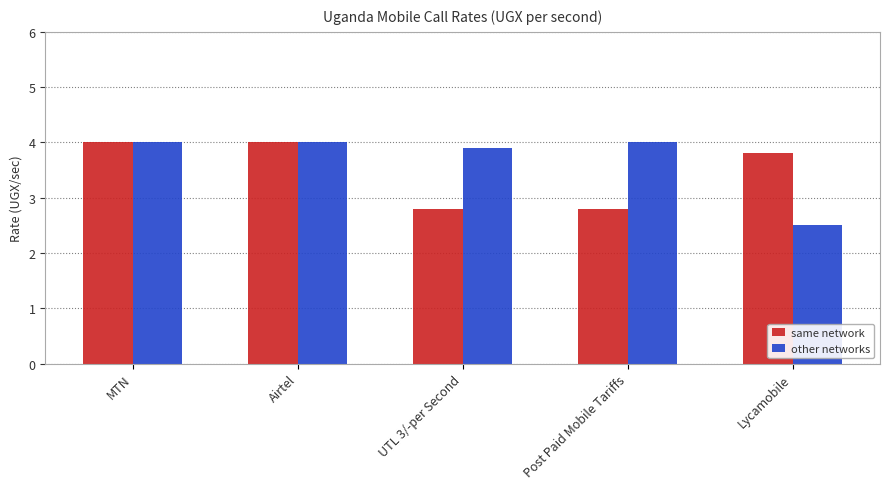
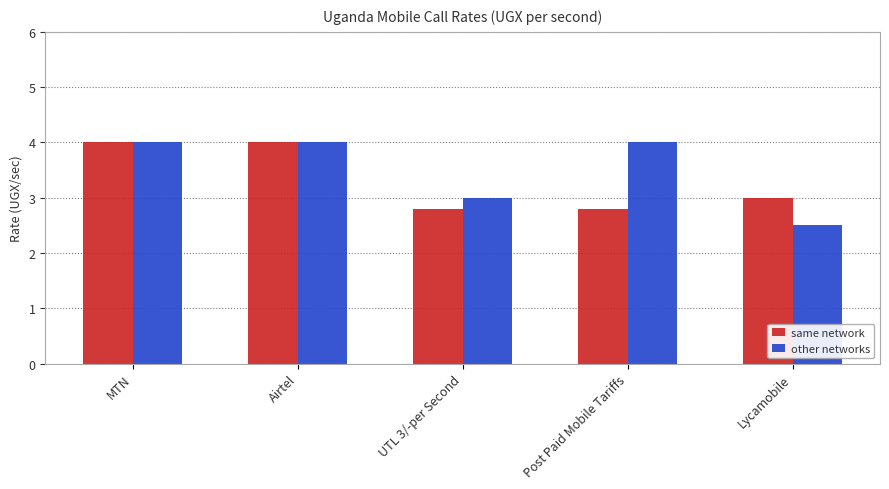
other networks, UTL 3/-per Second: 3.9 -> 3.0
same network, Lycamobile: 3.8 -> 3.0
